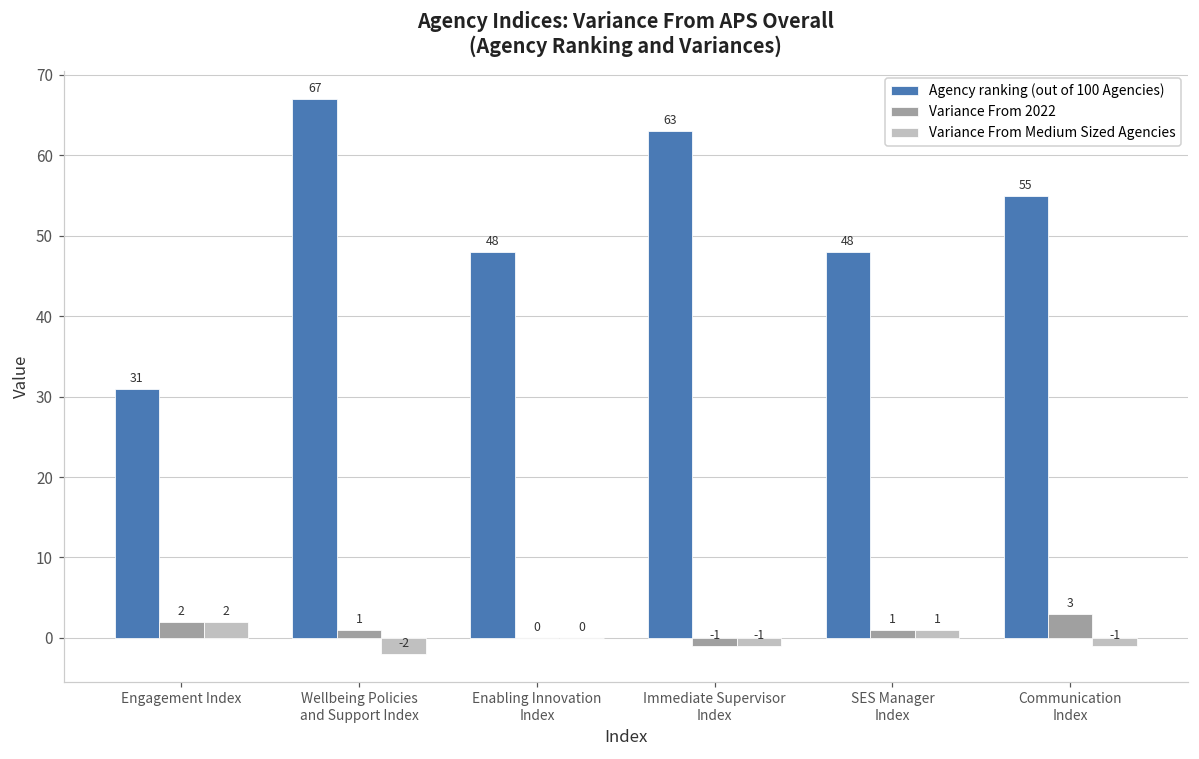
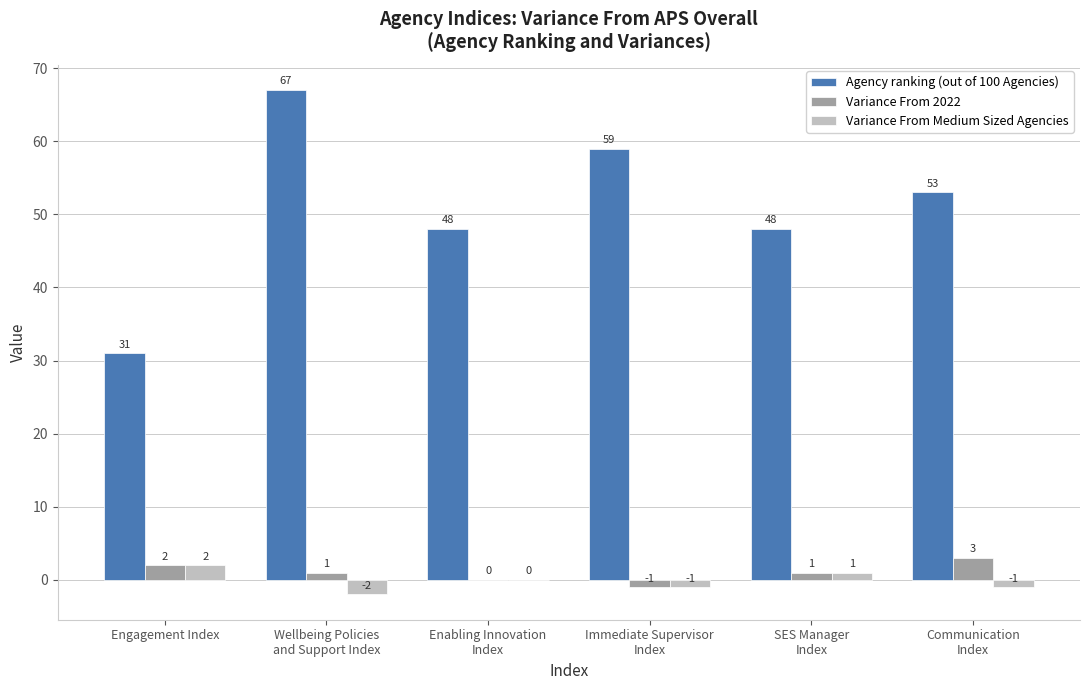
Agency ranking (out of 100 Agencies), Immediate Supervisor Index: 63 -> 59
Agency ranking (out of 100 Agencies), Communication Index: 55 -> 53
